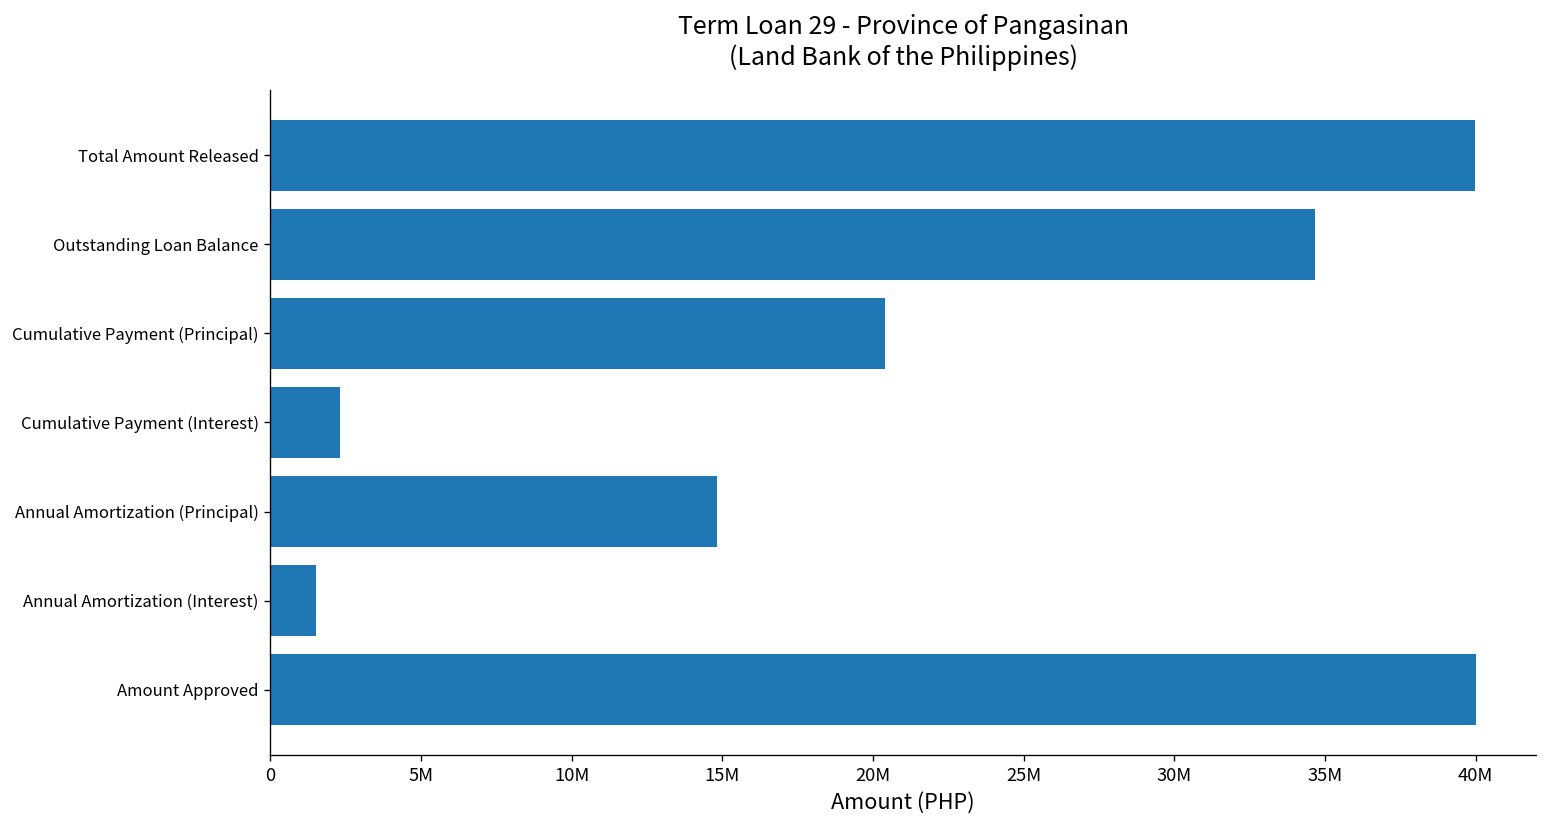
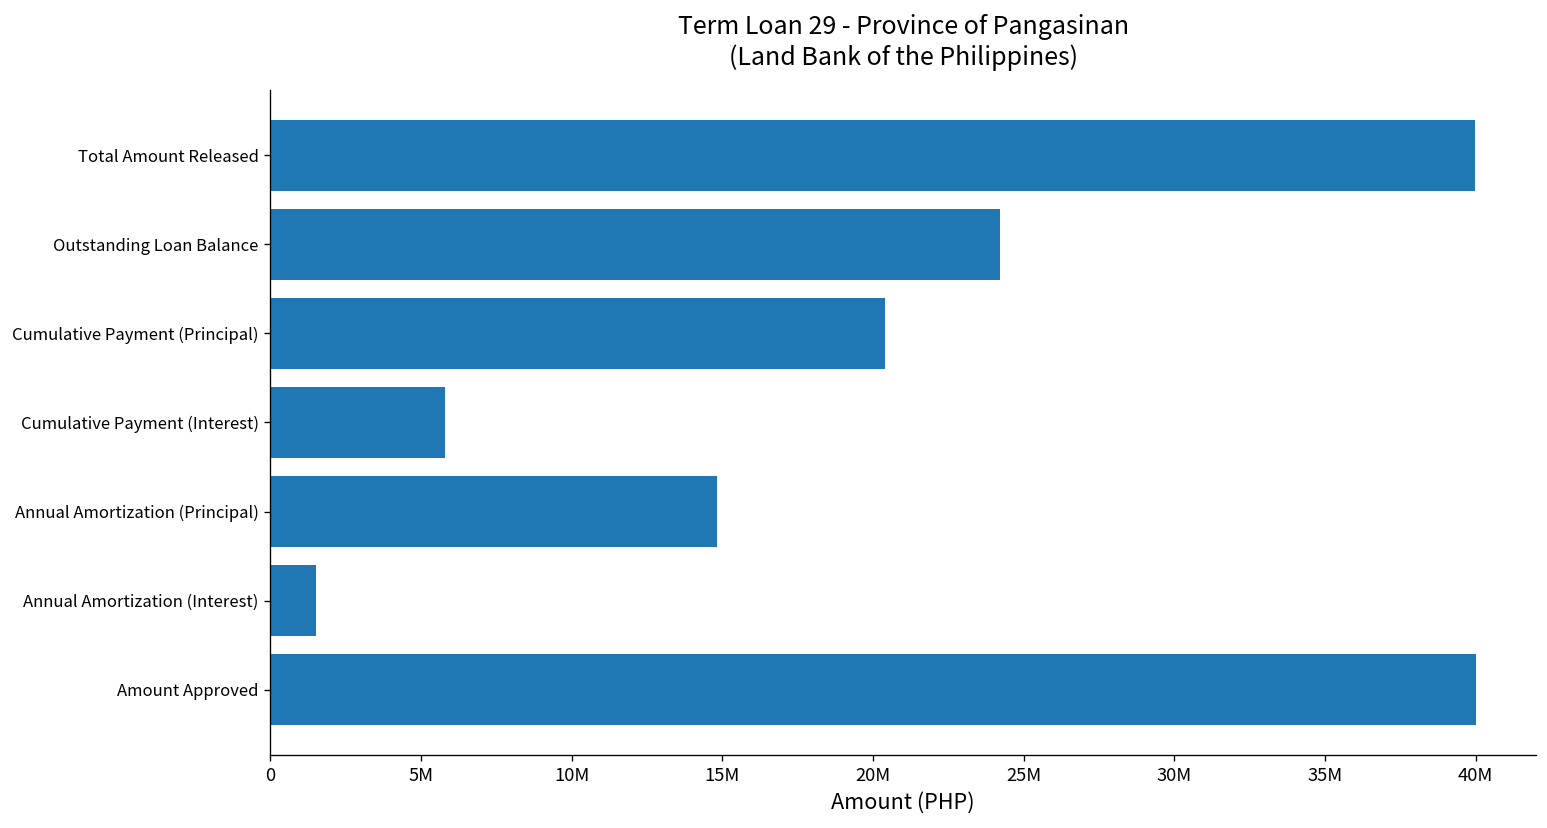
Outstanding Loan Balance: 34700000 -> 24200000
Cumulative Payment (Interest): 2300000 -> 5800000
